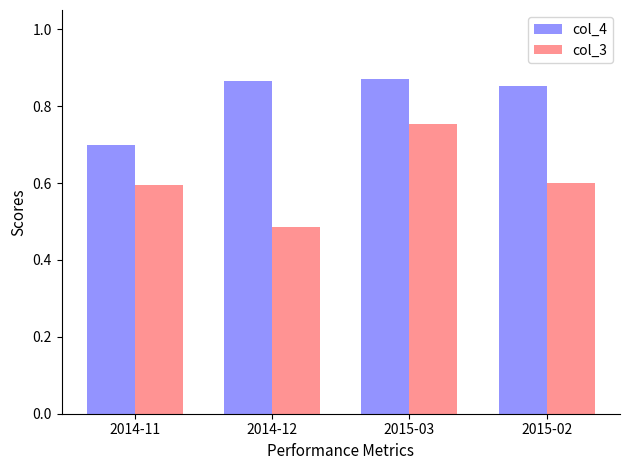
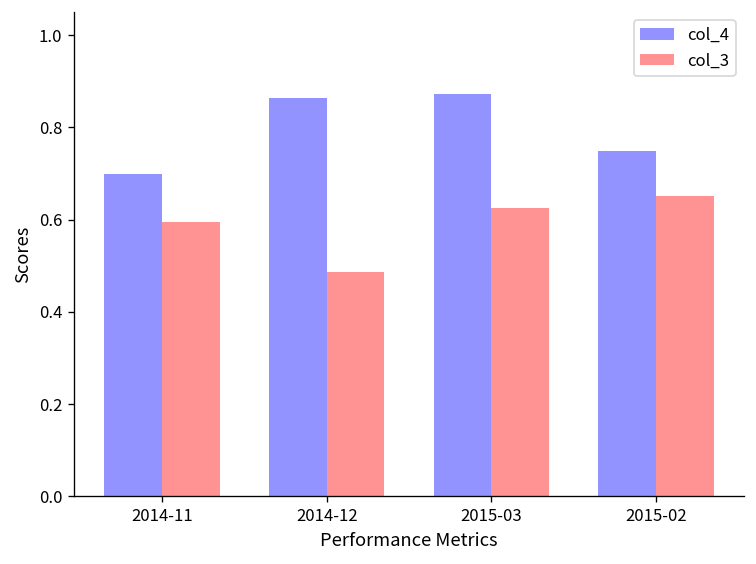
col_3, 2015-03: 0.75 -> 0.62
col_4, 2015-02: 0.85 -> 0.75
col_3, 2015-02: 0.60 -> 0.65
